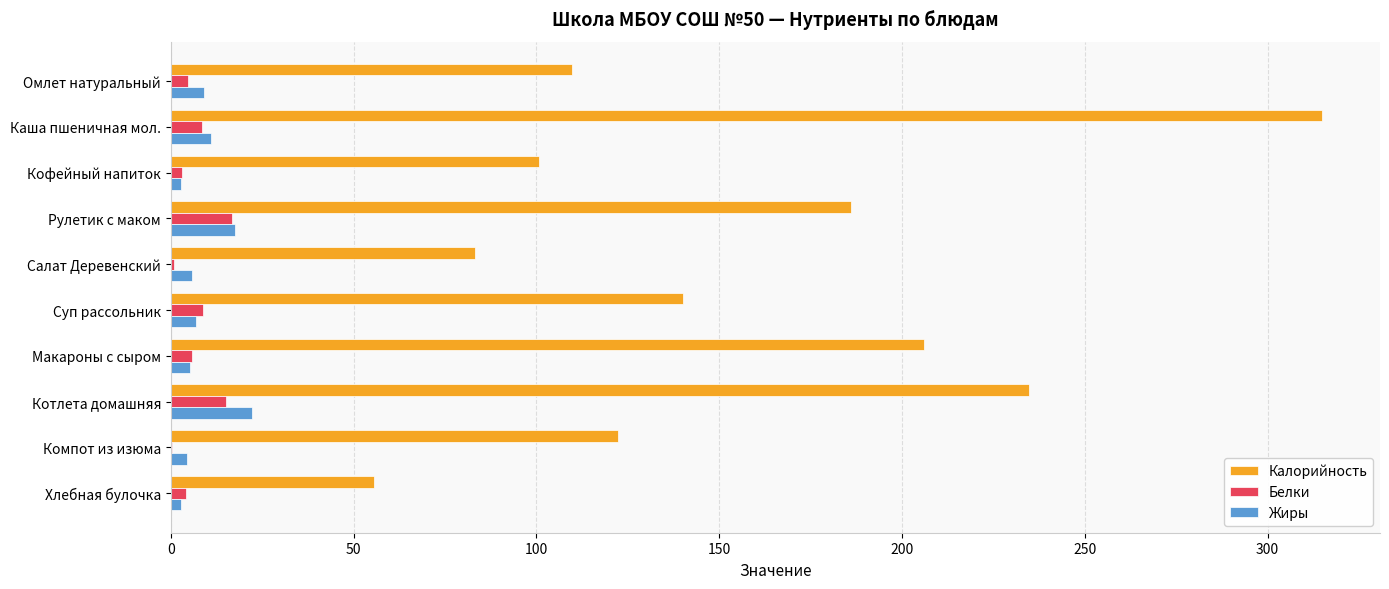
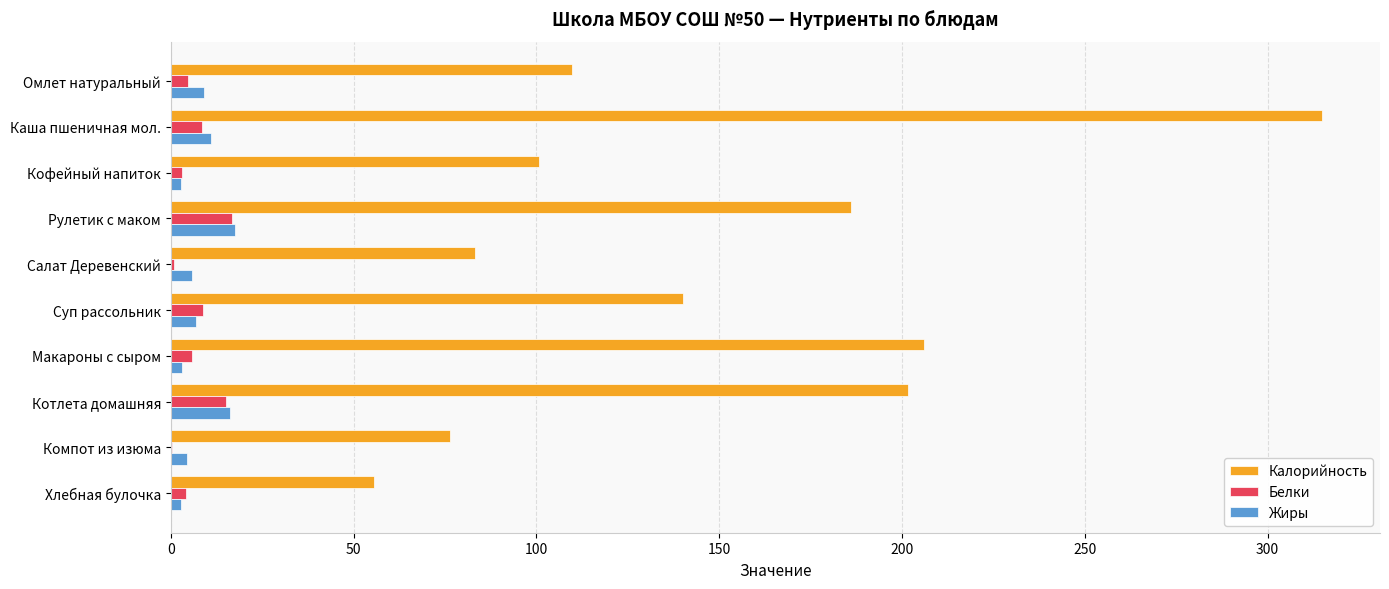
Жиры, Макароны с сыром: 5 -> 3
Калорийность, Котлета домашняя: 235 -> 202
Жиры, Котлета домашняя: 22 -> 16
Калорийность, Компот из изюма: 122 -> 76
